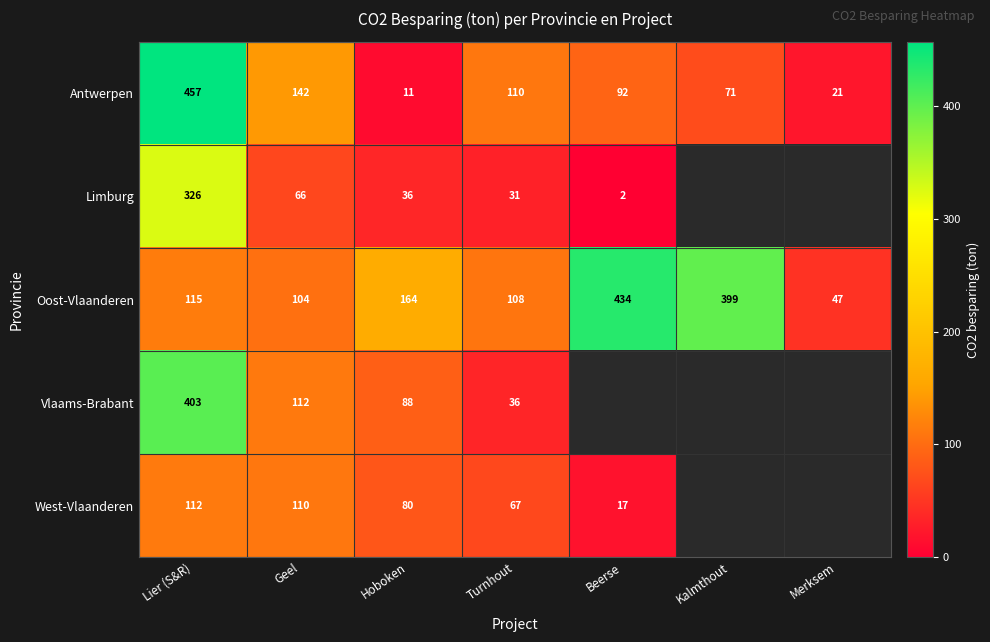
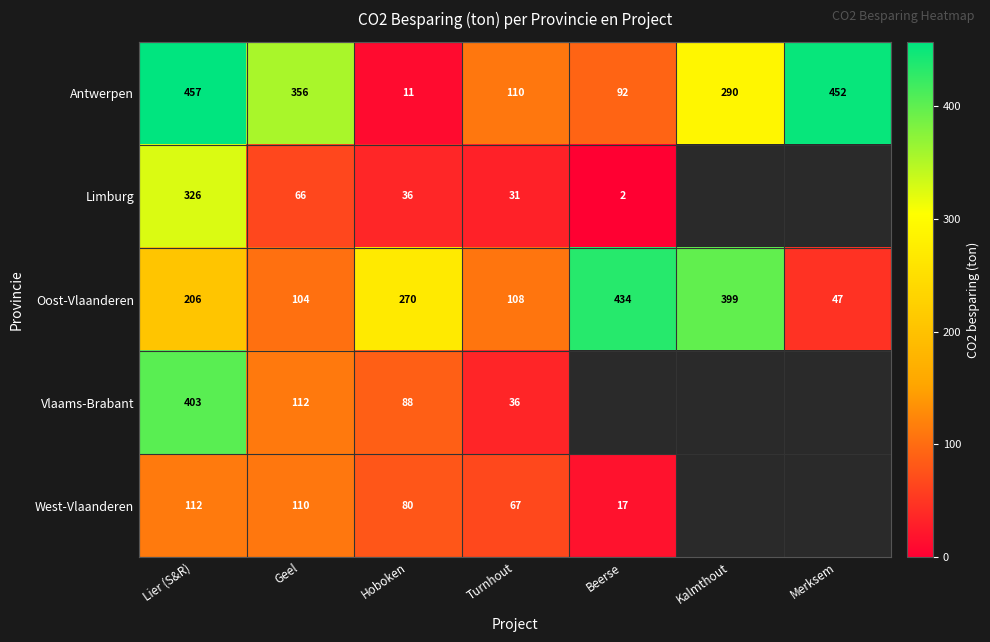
Antwerpen, Geel: 142 -> 356
Antwerpen, Kalmthout: 71 -> 290
Antwerpen, Merksem: 21 -> 452
Oost-Vlaanderen, Lier (S&R): 115 -> 206
Oost-Vlaanderen, Hoboken: 164 -> 270
